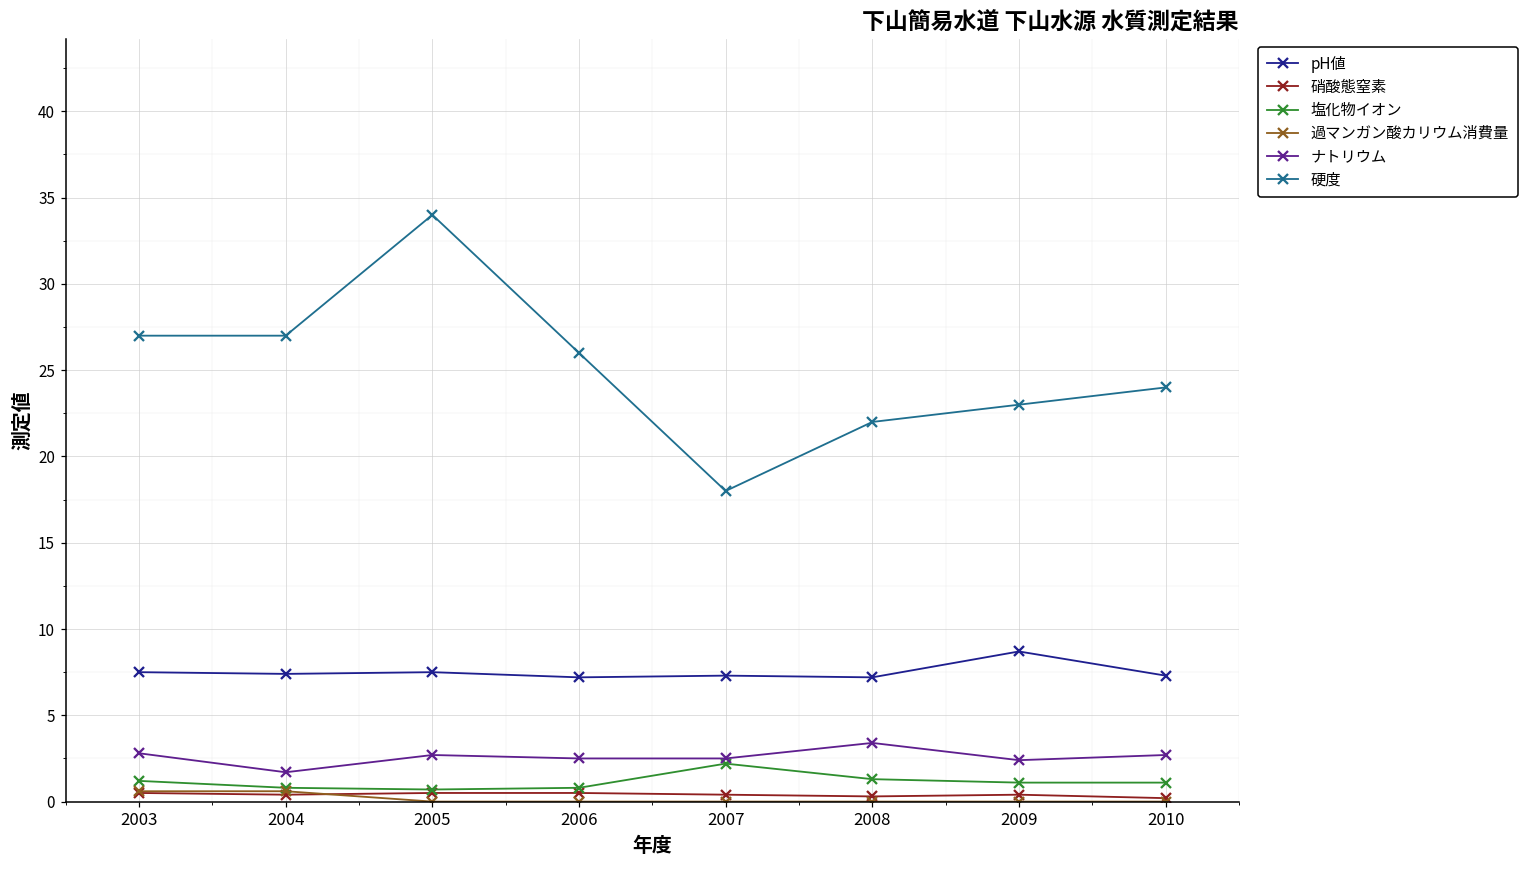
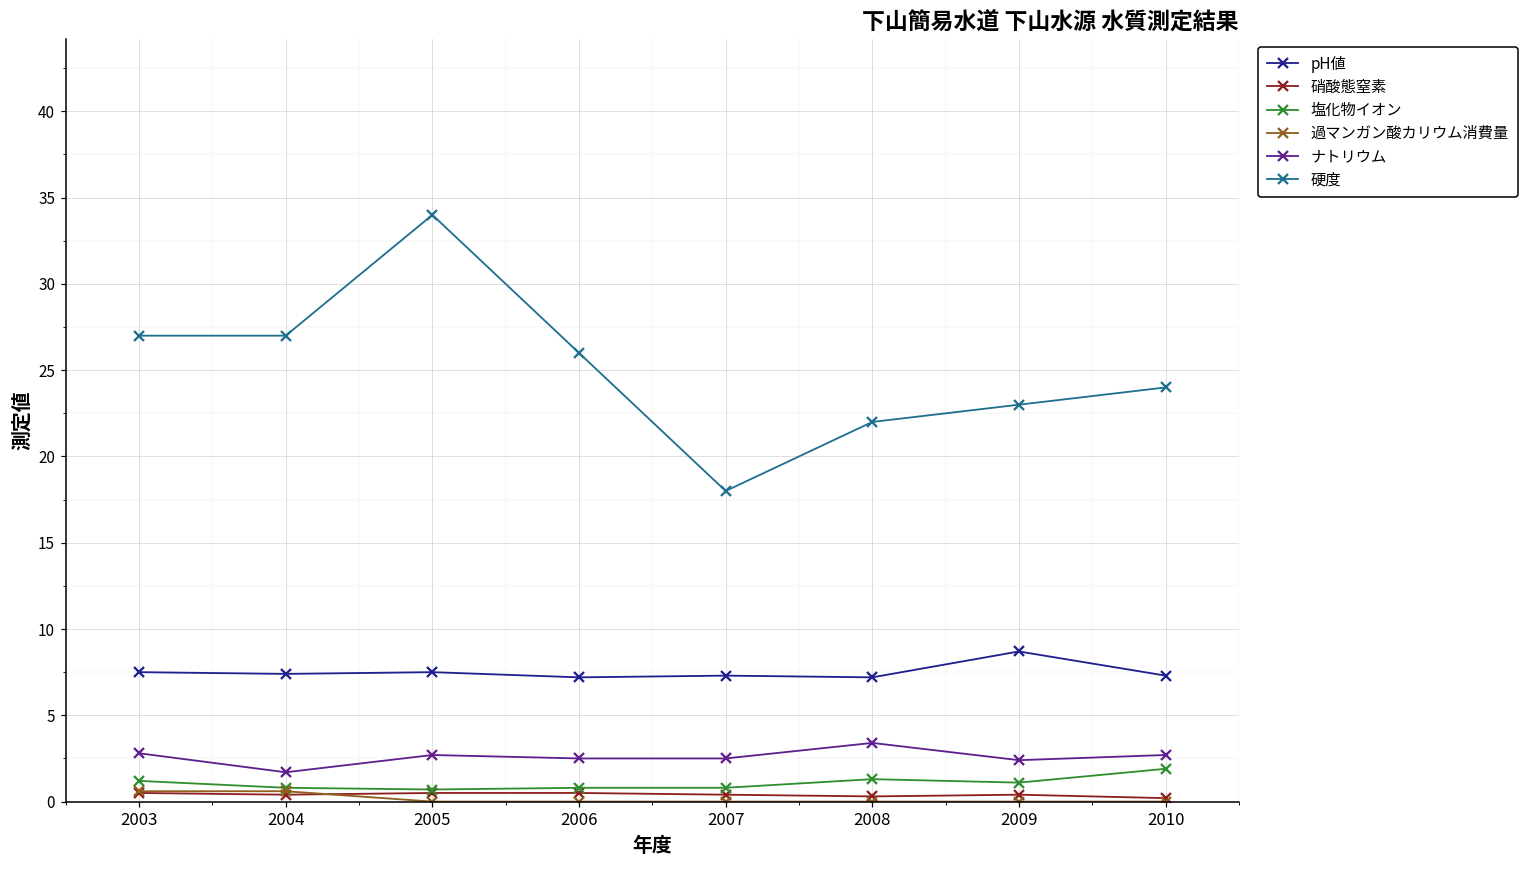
塩化物イオン, 2007: 2.2 -> 0.8
塩化物イオン, 2010: 1.1 -> 1.9
